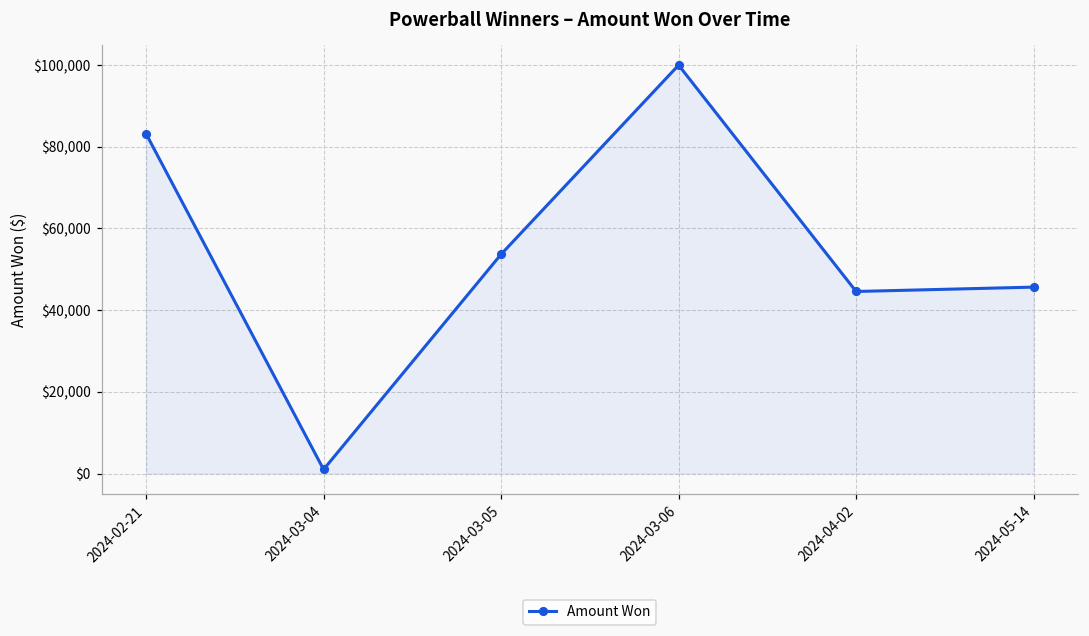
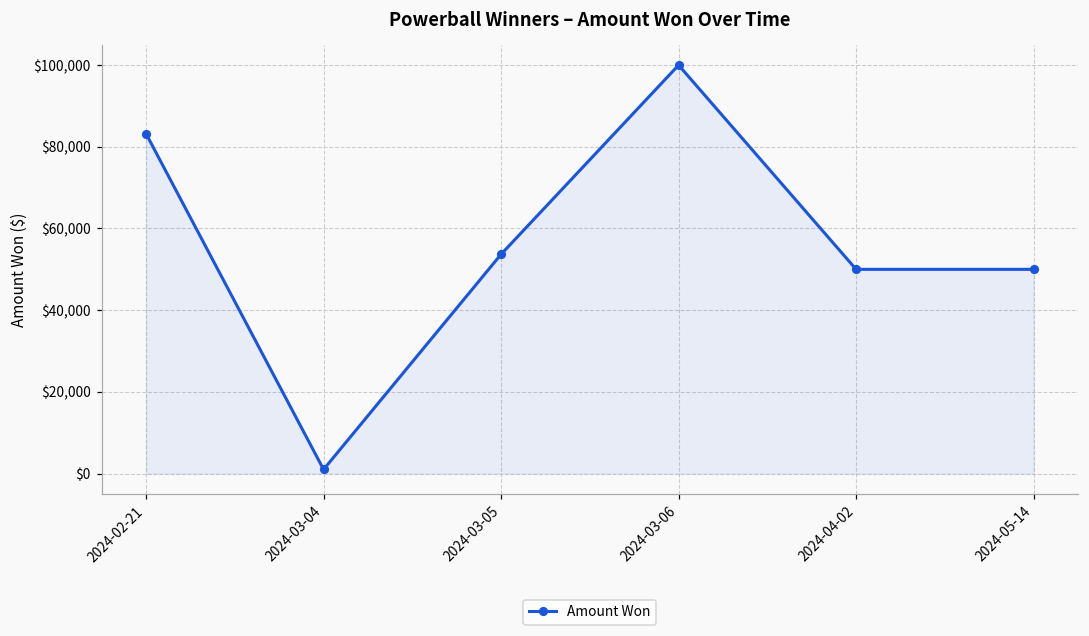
2024-04-02: $45,000 -> $50,000
2024-05-14: $46,000 -> $50,000
